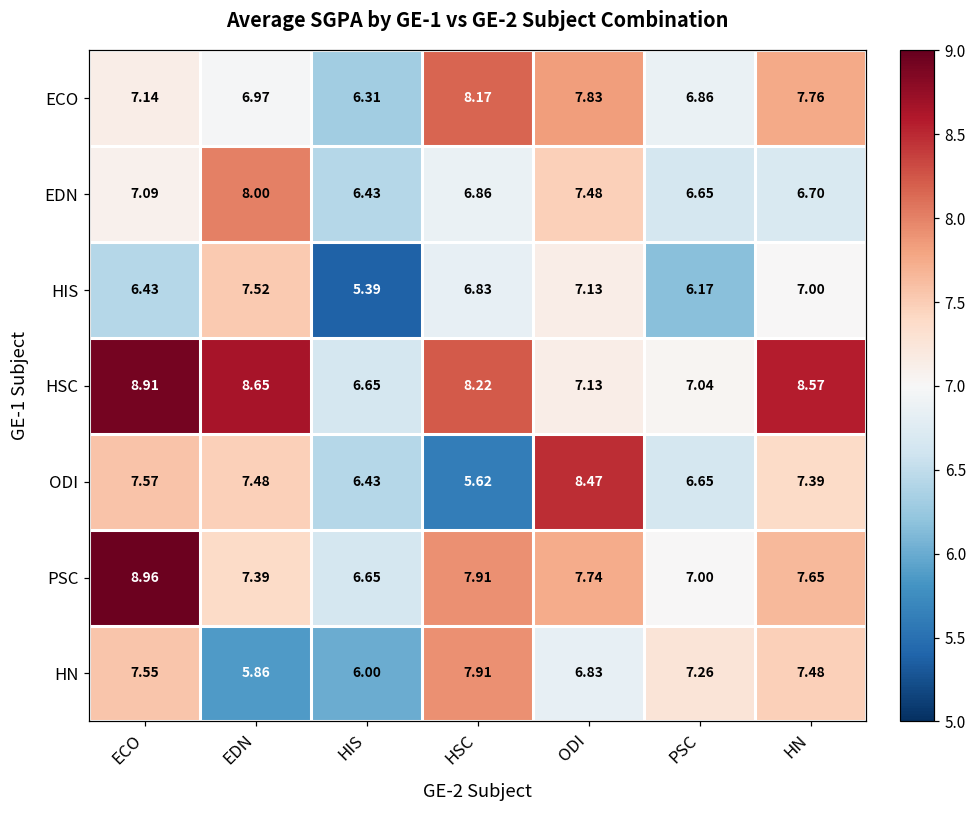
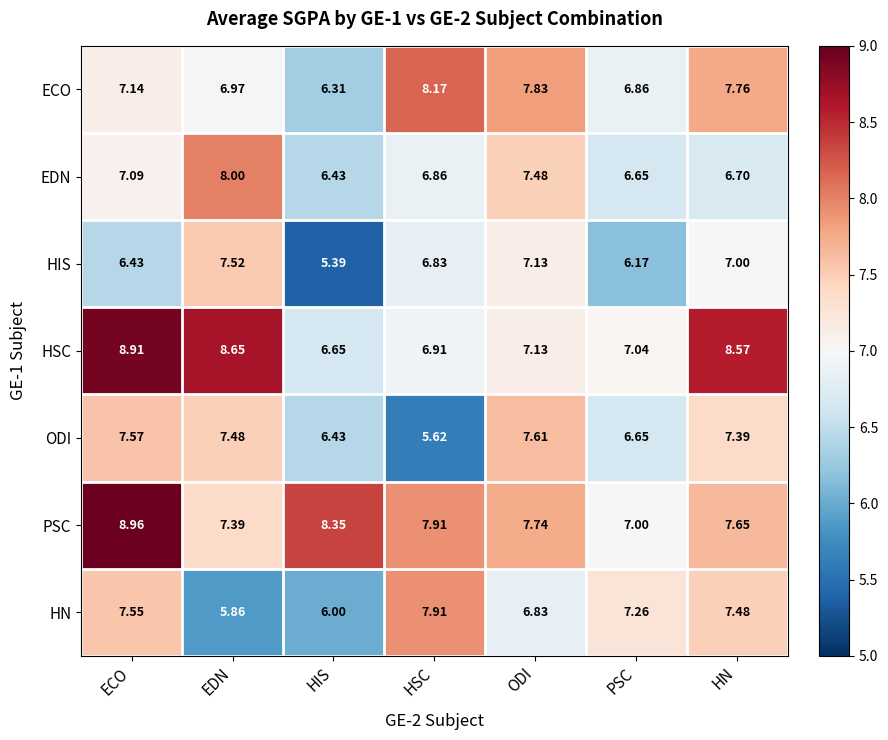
HSC, HSC: 8.22 -> 6.91
ODI, ODI: 8.47 -> 7.61
PSC, HIS: 6.65 -> 8.35
